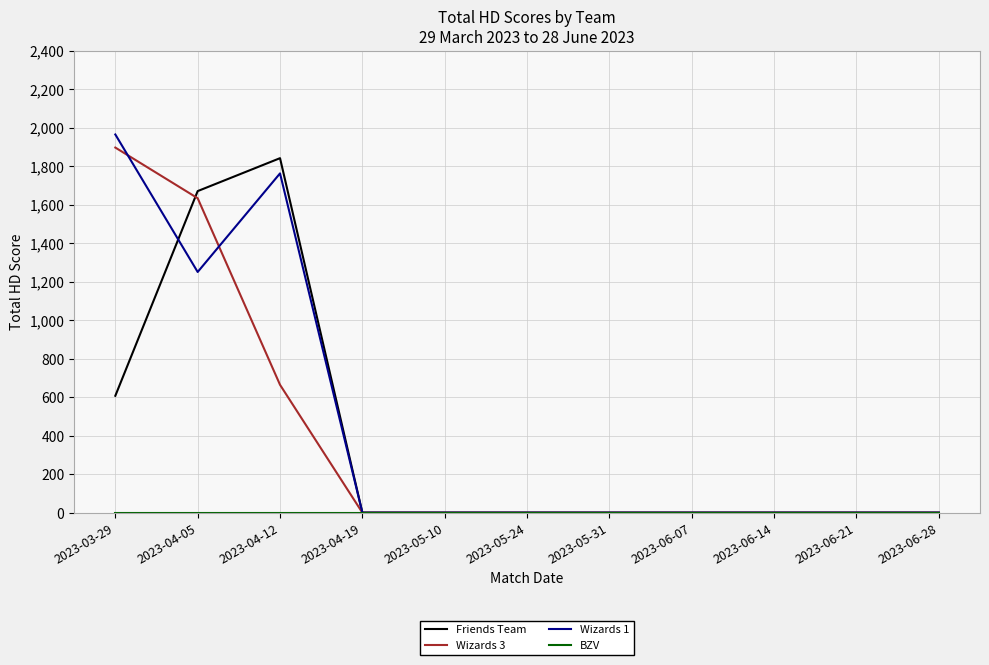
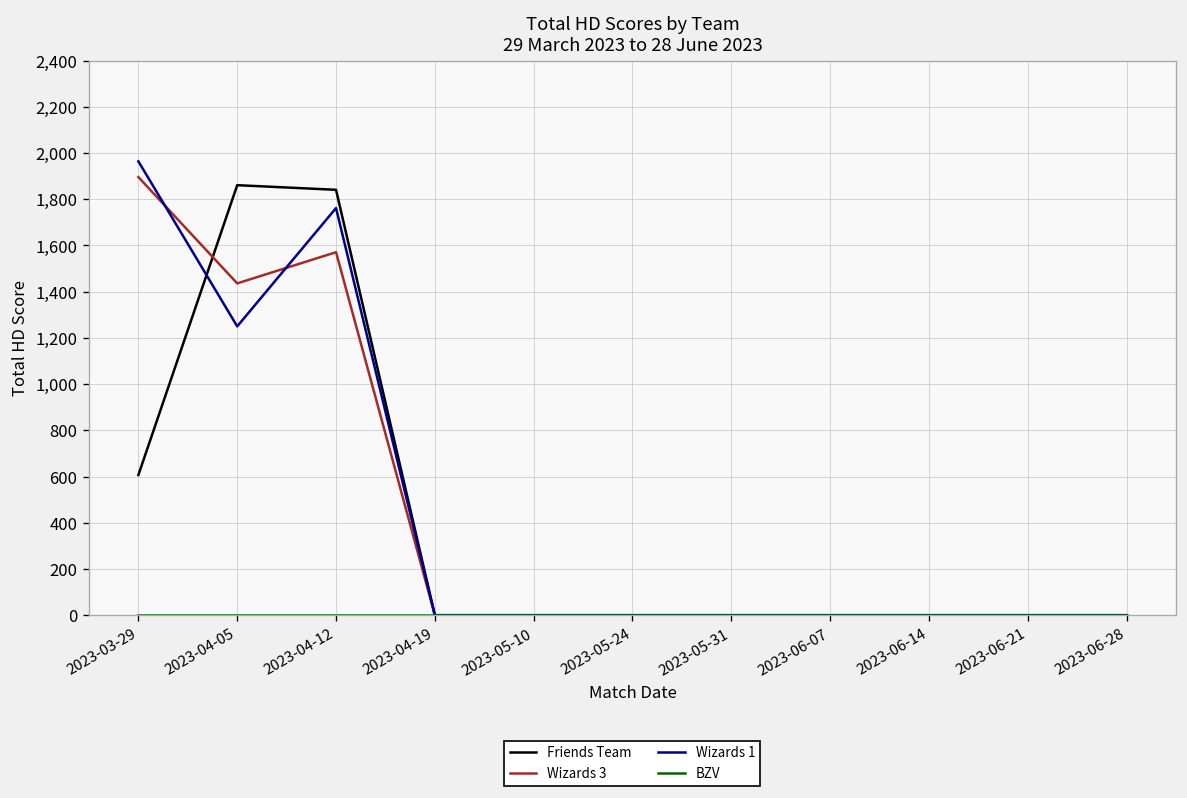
Friends Team, 2023-04-05: 1,670 -> 1,860
Wizards 3, 2023-04-05: 1,630 -> 1,440
Wizards 3, 2023-04-12: 660 -> 1,570
